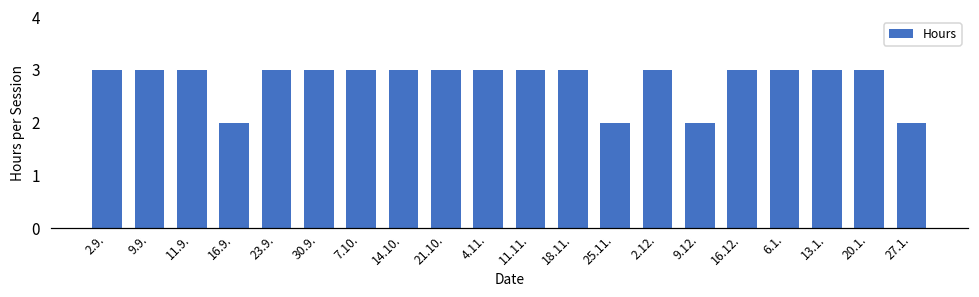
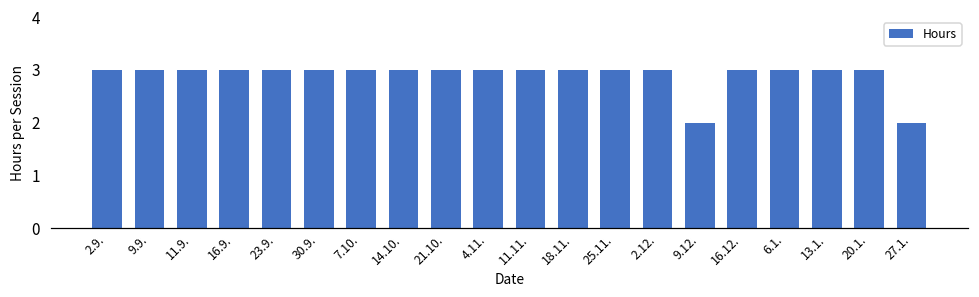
16.9.: 2 -> 3
25.11.: 2 -> 3
